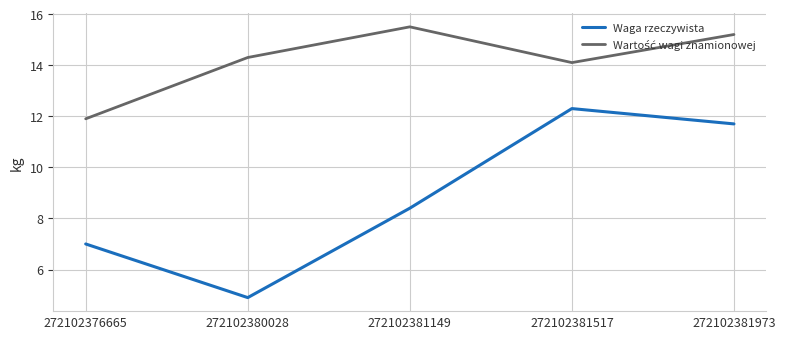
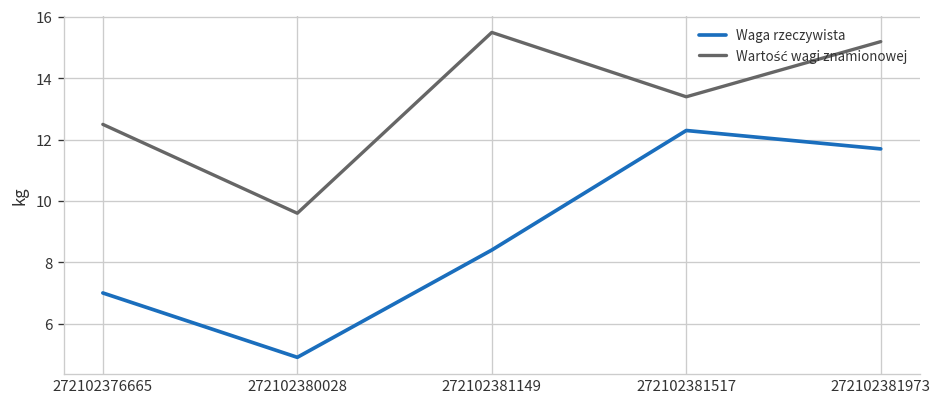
Wartość wagi znamionowej, 272102376665: 11.9 -> 12.5
Wartość wagi znamionowej, 272102380028: 14.3 -> 9.6
Wartość wagi znamionowej, 272102381517: 14.1 -> 13.4
